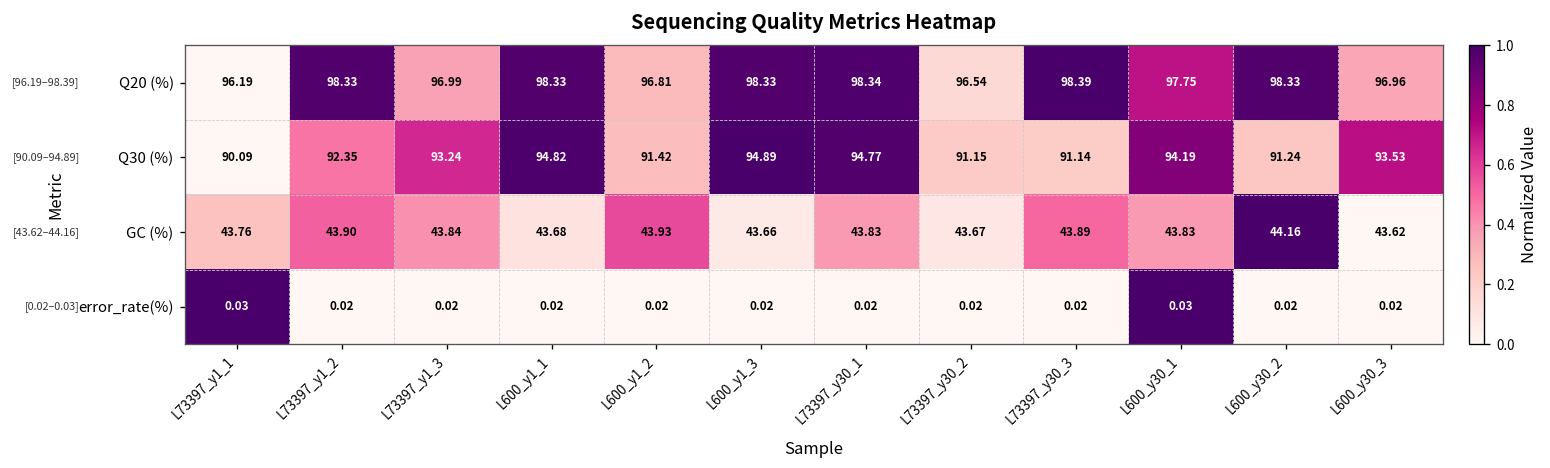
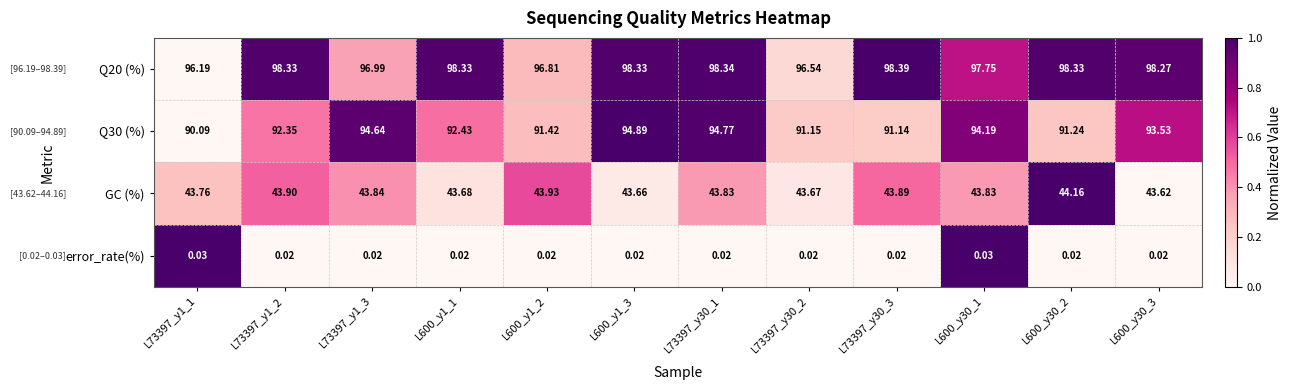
Q20 (%), L600_y30_3: 96.96 -> 98.27
Q30 (%), L73397_y1_3: 93.24 -> 94.64
Q30 (%), L600_y1_1: 94.82 -> 92.43
